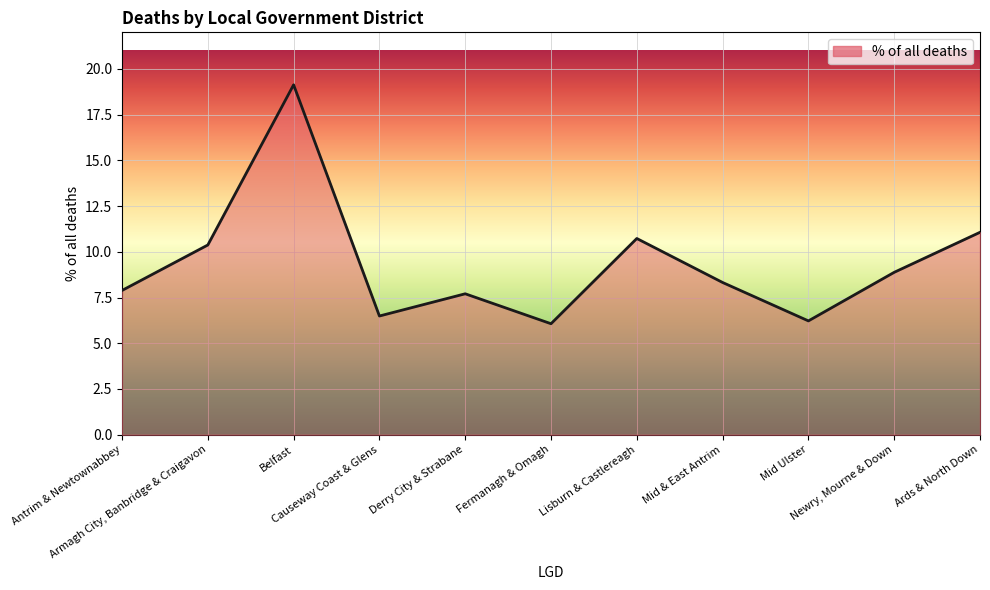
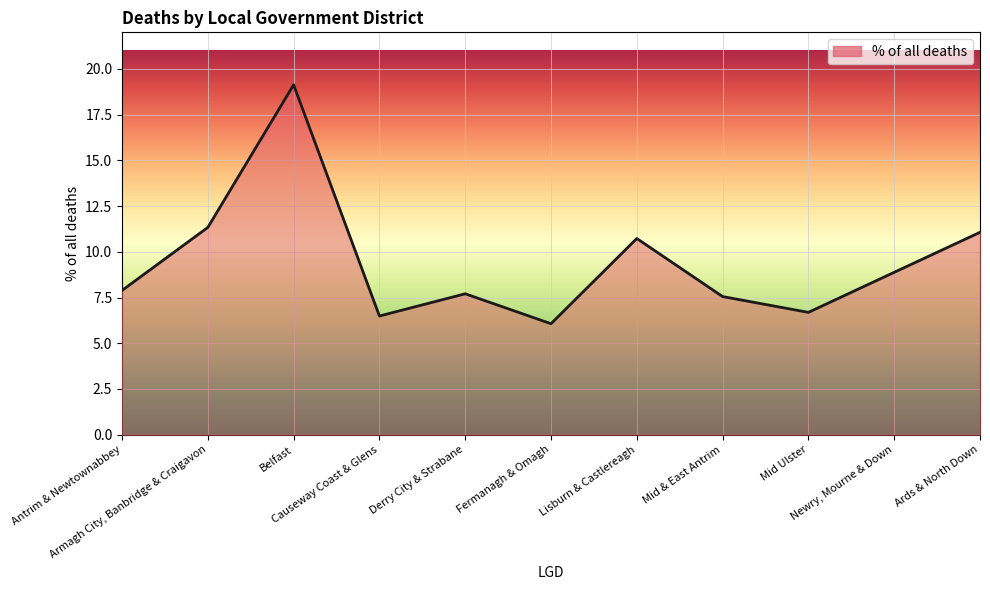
Armagh City, Banbridge & Craigavon: 10.4 -> 11.3
Mid & East Antrim: 8.3 -> 7.6
Mid Ulster: 6.2 -> 6.7
